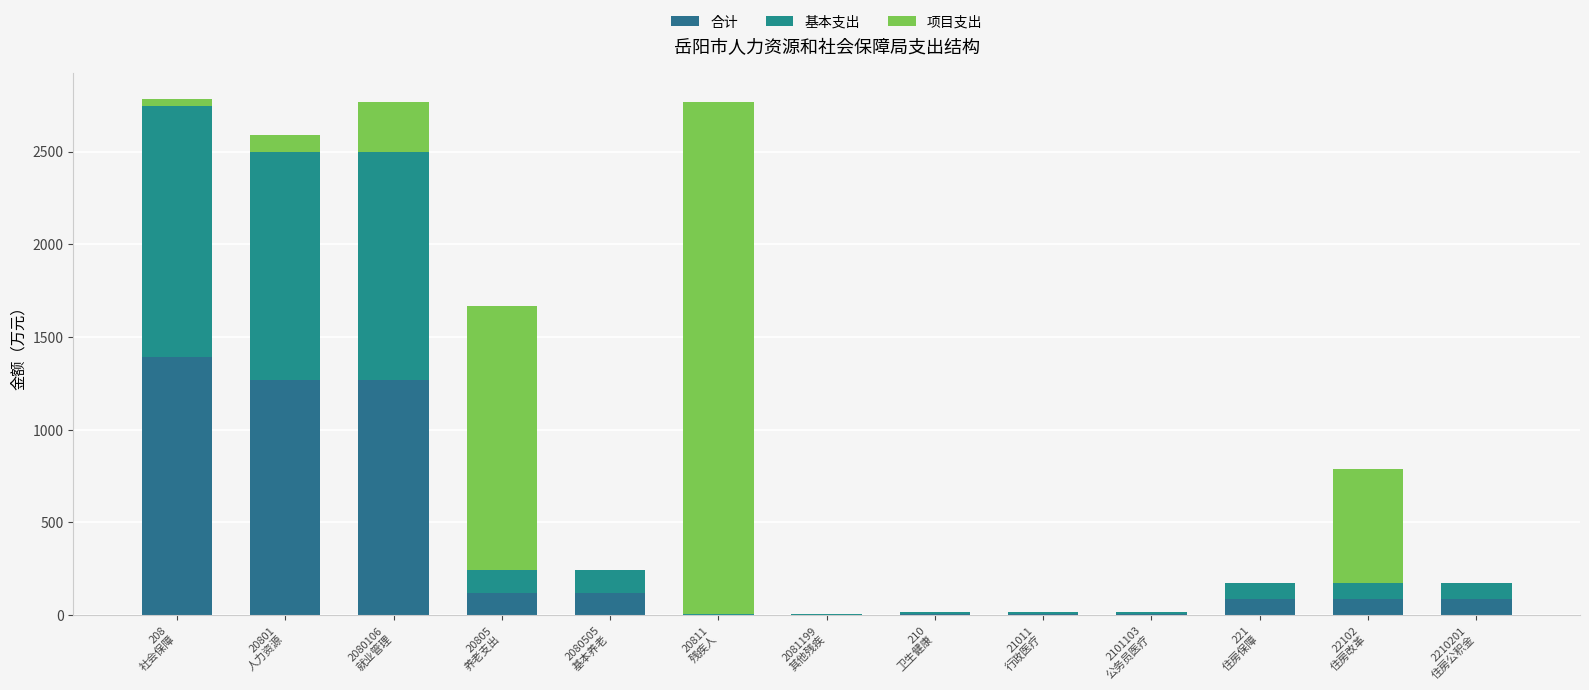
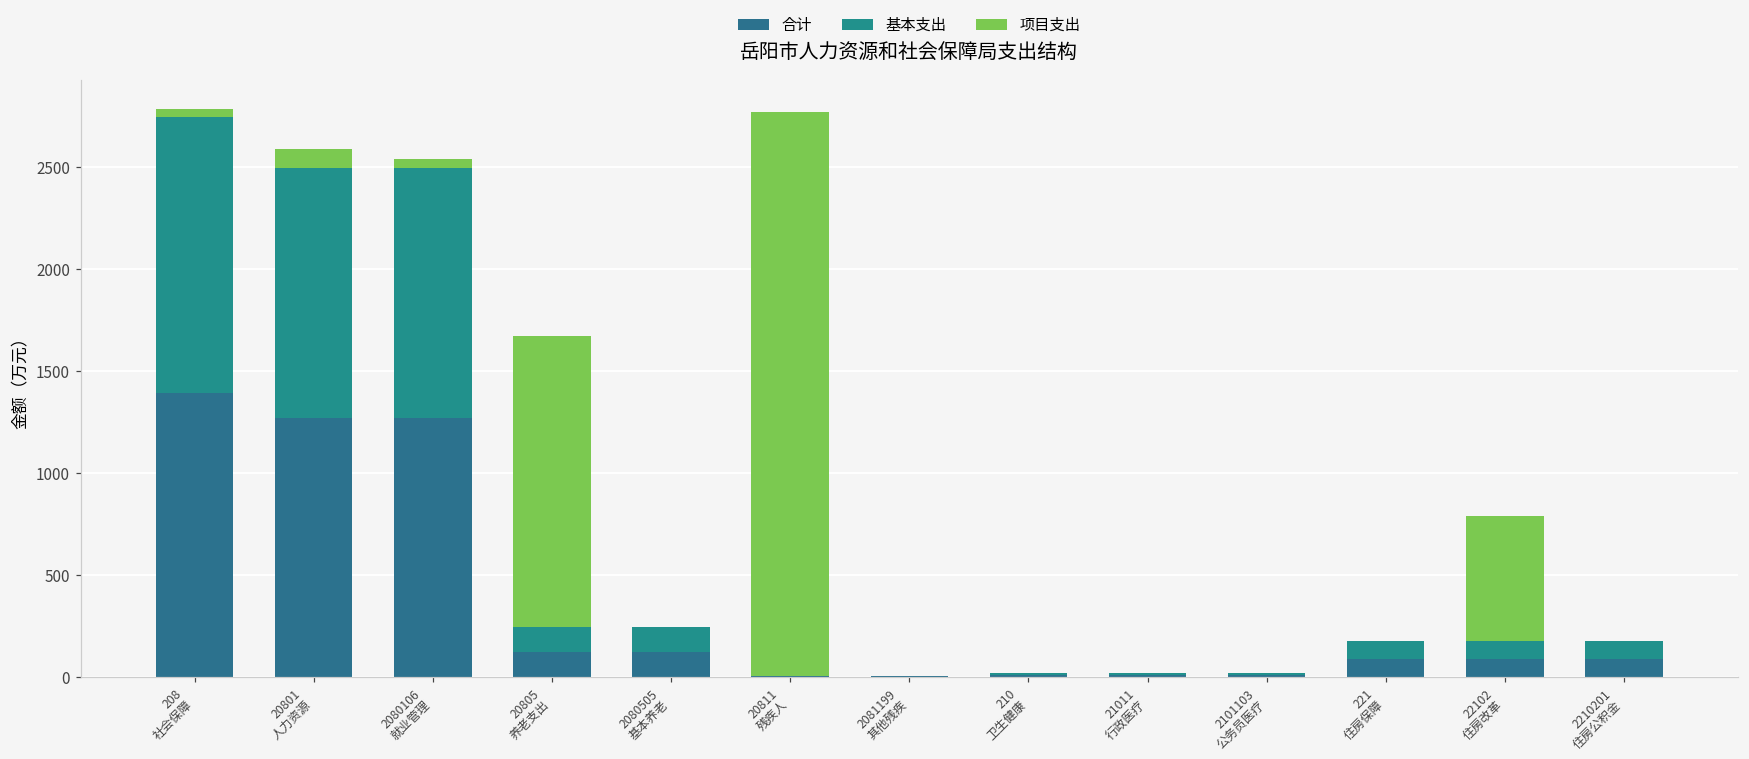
项目支出, 2080106 就业管理: 270 -> 40
